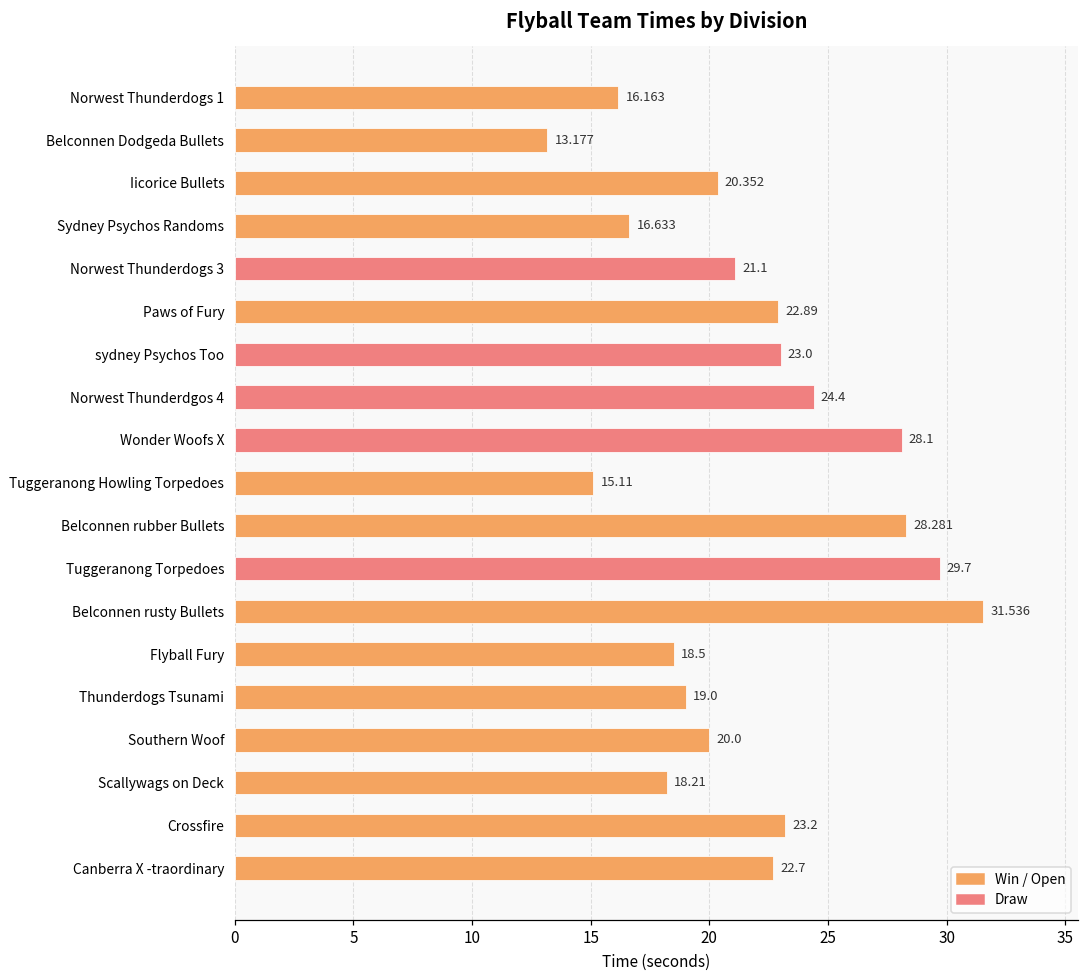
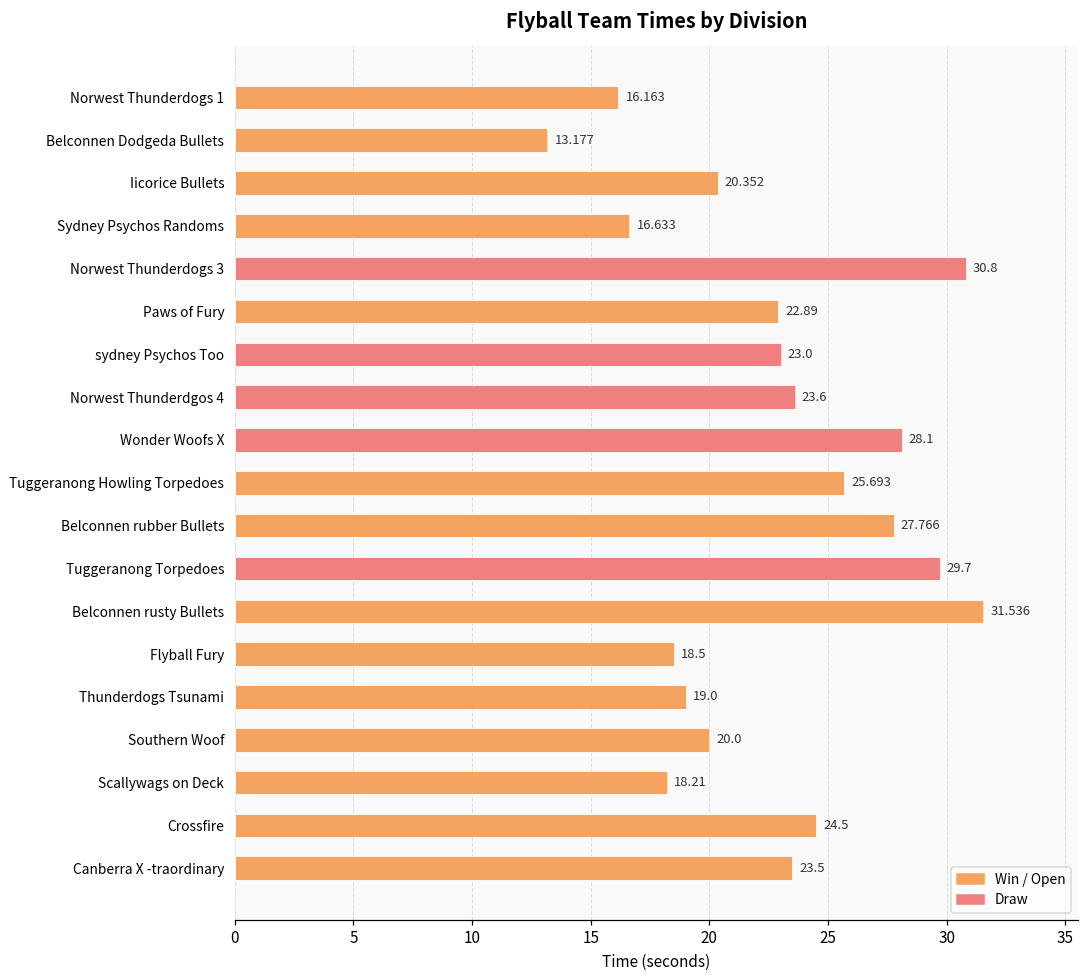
Norwest Thunderdogs 3: 21.1 -> 30.8
Norwest Thunderdgos 4: 24.4 -> 23.6
Tuggeranong Howling Torpedoes: 15.11 -> 25.693
Belconnen rubber Bullets: 28.281 -> 27.766
Crossfire: 23.2 -> 24.5
Canberra X -traordinary: 22.7 -> 23.5
